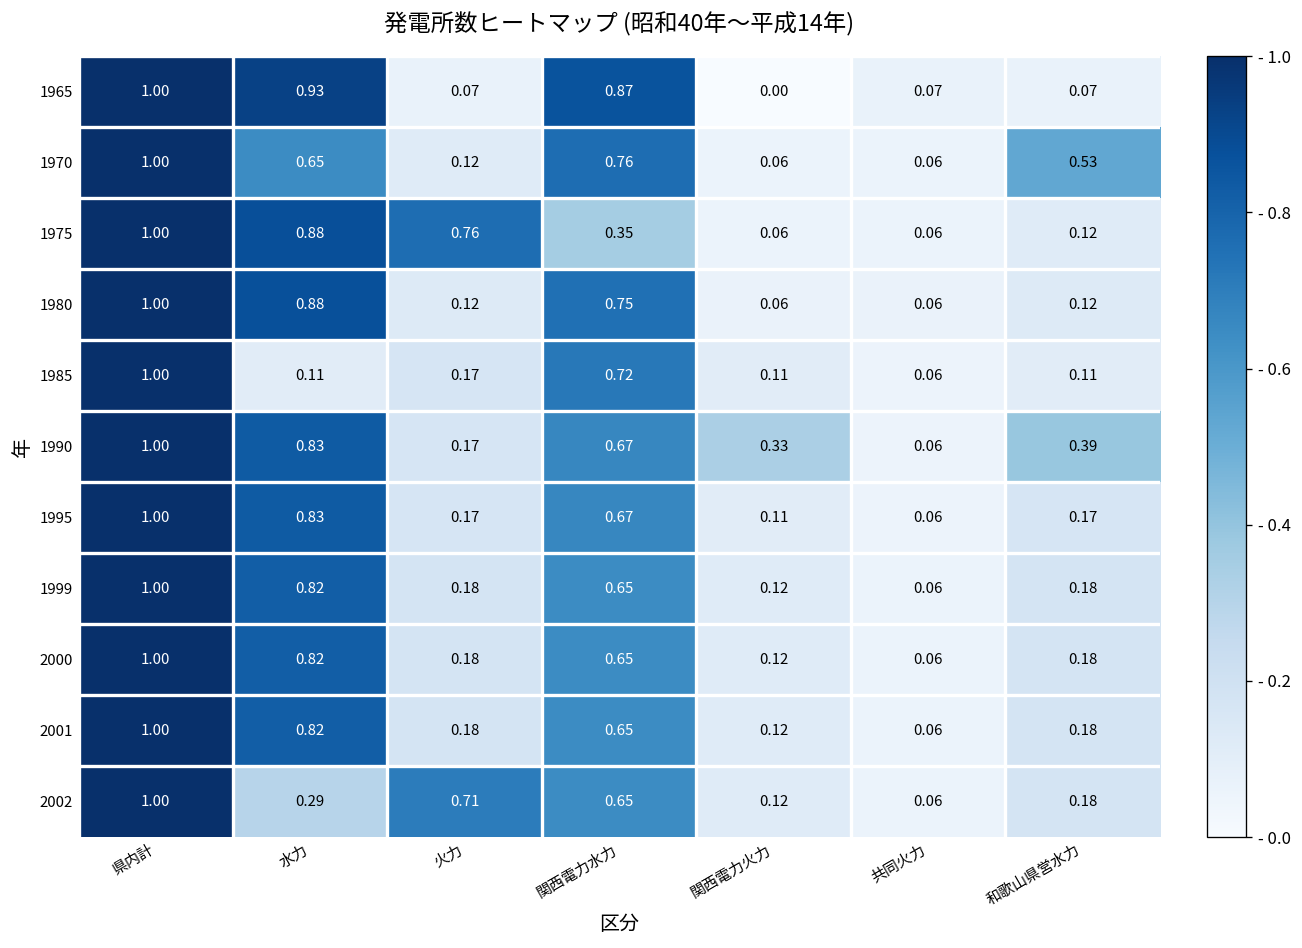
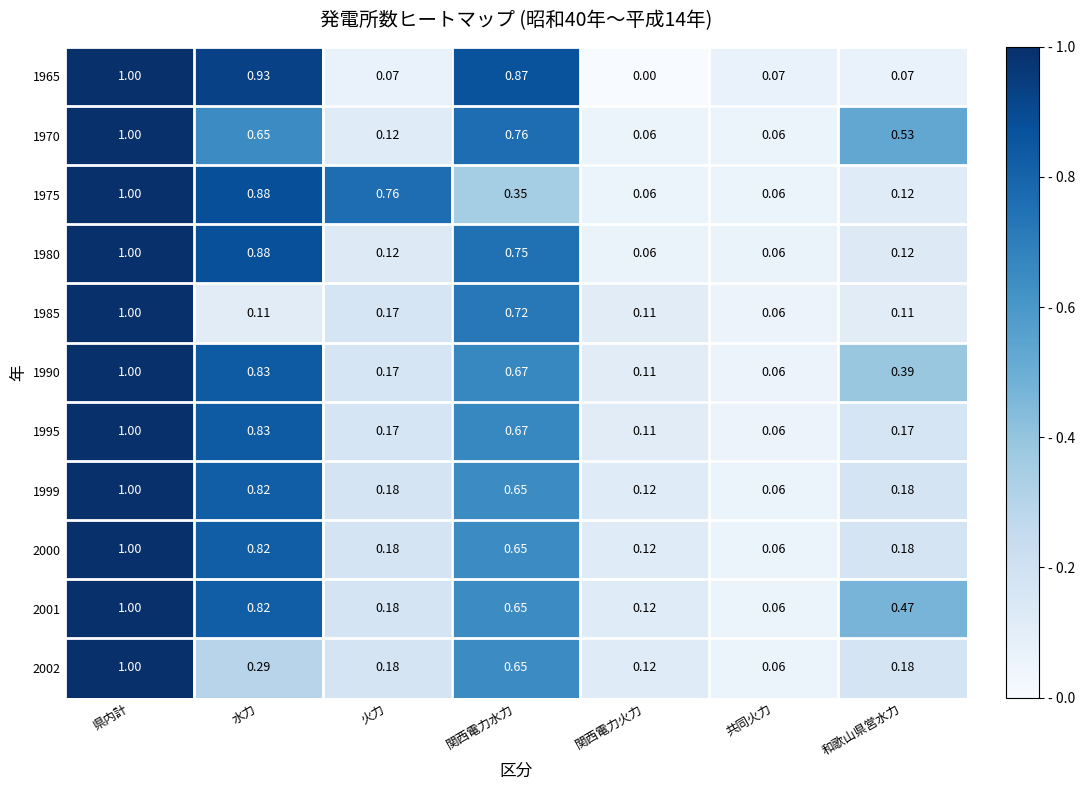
1990, 関西電力火力: 0.33 -> 0.11
2001, 和歌山県営水力: 0.18 -> 0.47
2002, 火力: 0.71 -> 0.18
